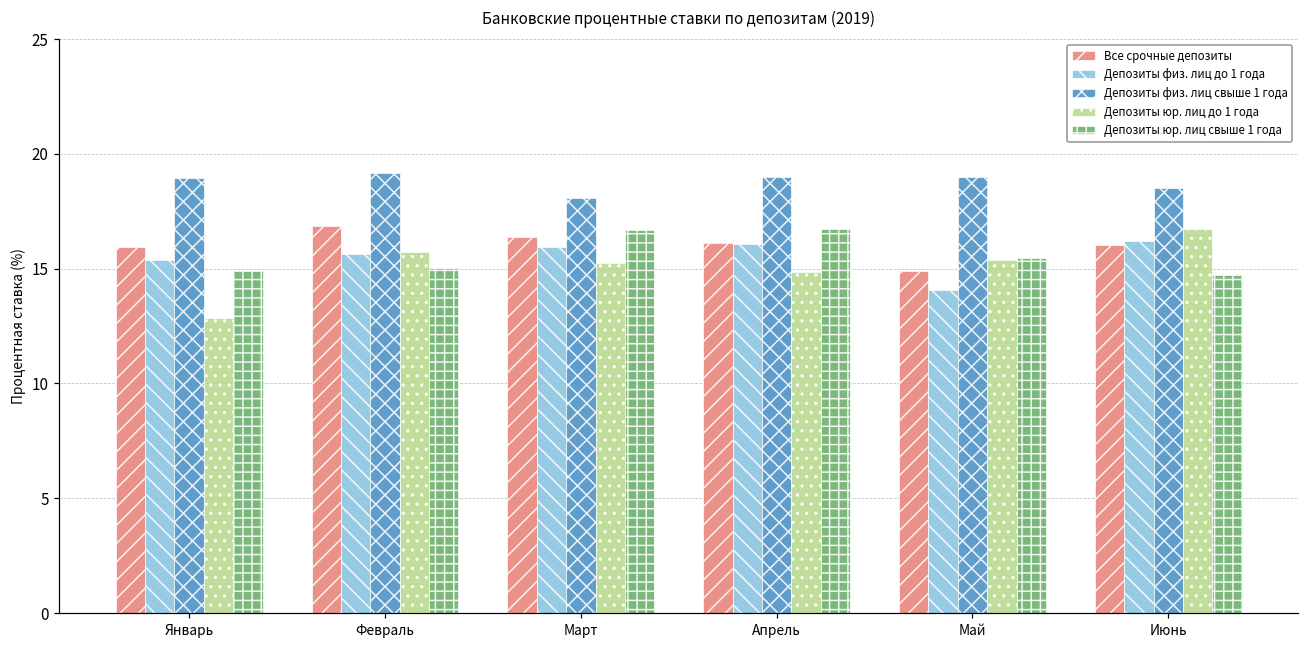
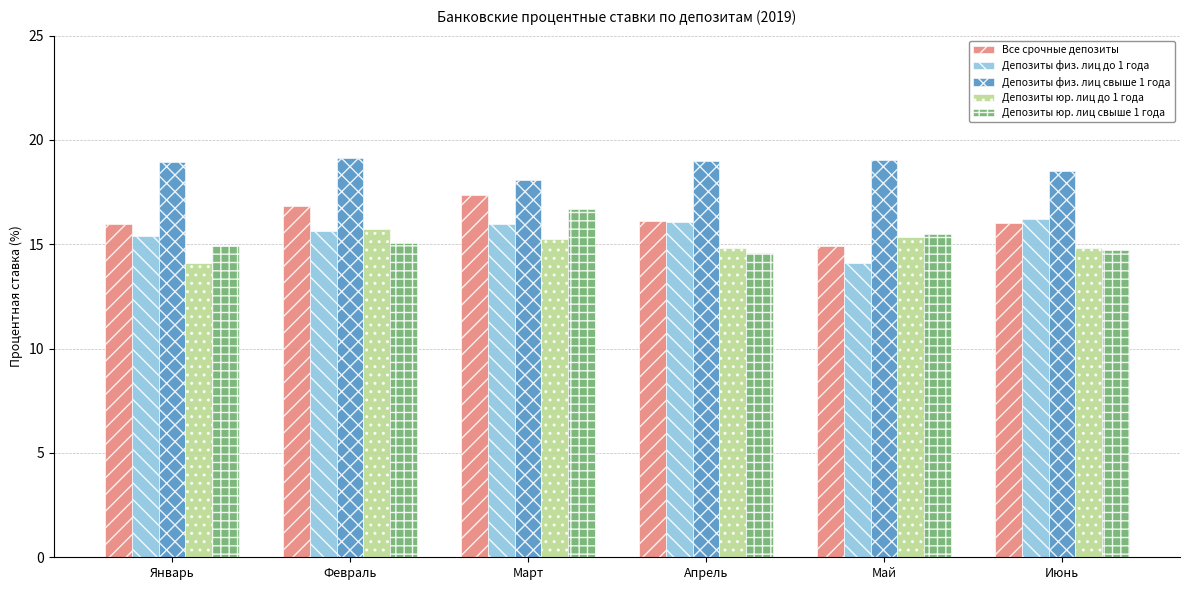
Депозиты юр. лиц до 1 года, Январь: 12.9 -> 14.1
Все срочные депозиты, Март: 16.4 -> 17.4
Депозиты юр. лиц свыше 1 года, Апрель: 16.7 -> 14.6
Депозиты юр. лиц до 1 года, Июнь: 16.7 -> 14.8
